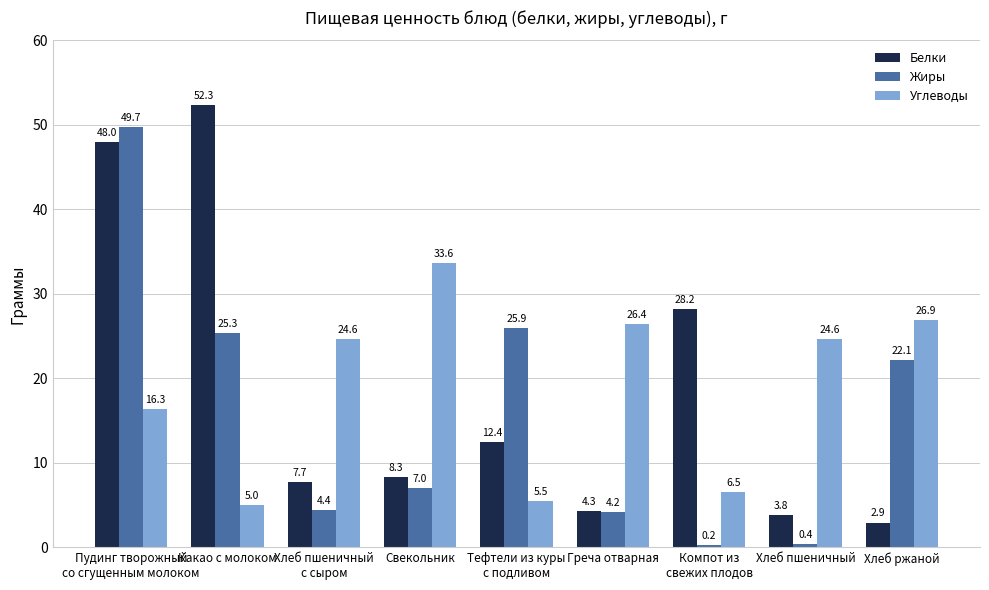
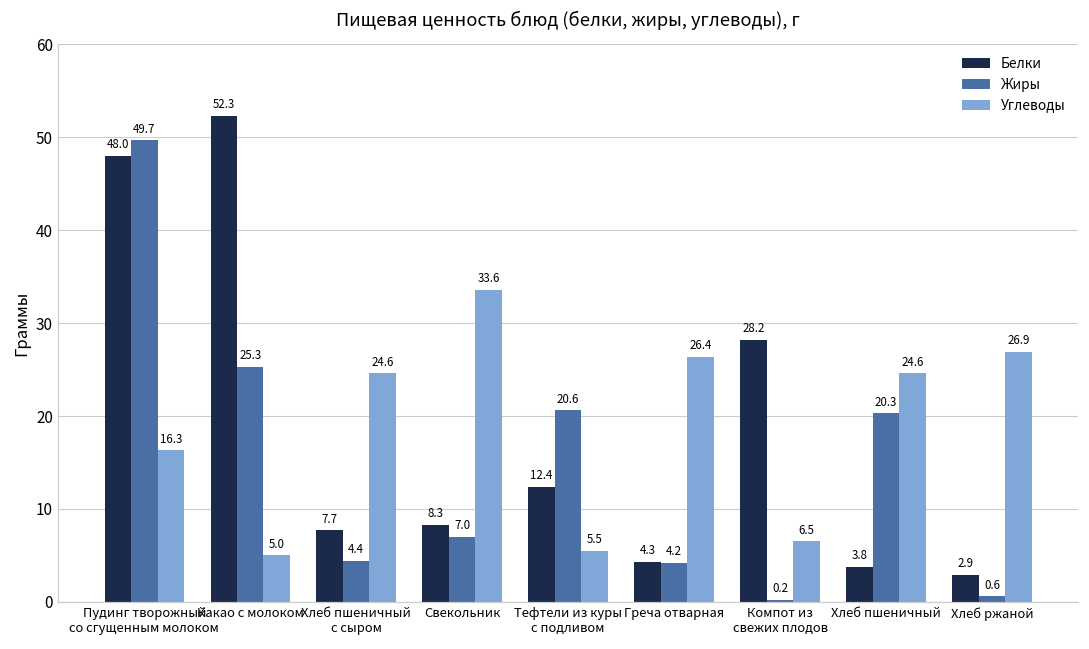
Жиры, Тефтели из куры с подливом: 25.9 -> 20.6
Жиры, Хлеб пшеничный: 0.4 -> 20.3
Жиры, Хлеб ржаной: 22.1 -> 0.6
